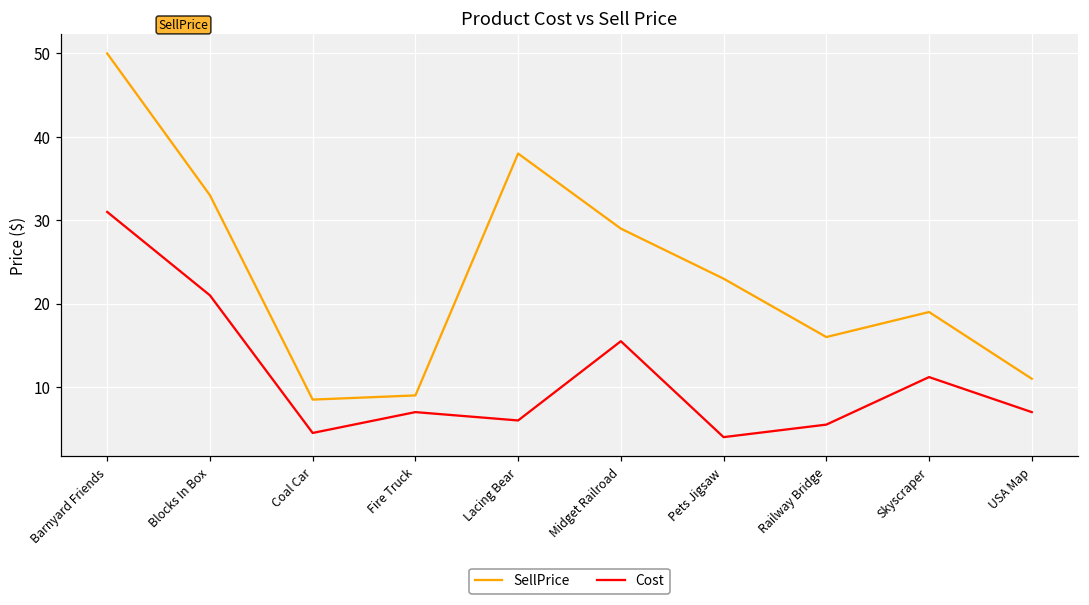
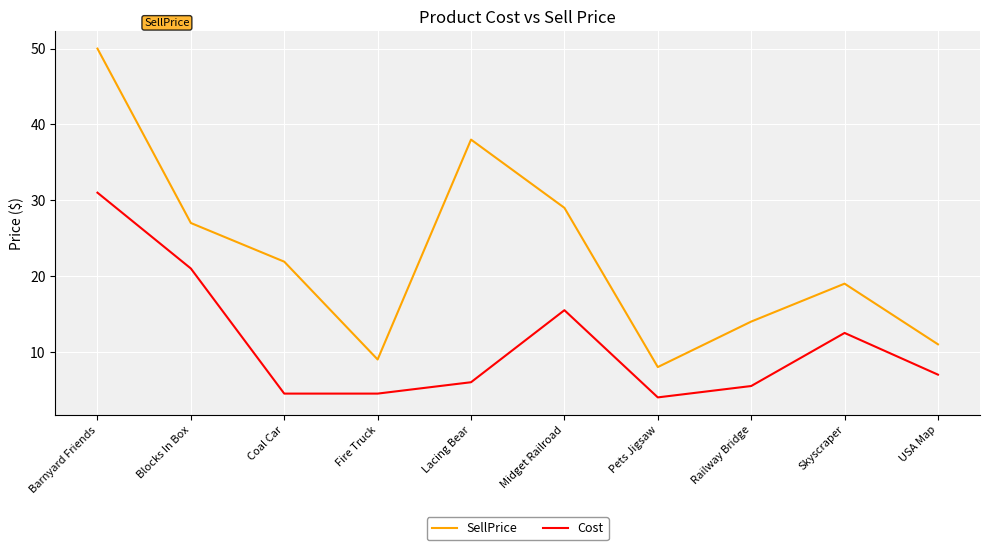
SellPrice, Blocks In Box: 33 -> 27
SellPrice, Coal Car: 9 -> 22
Cost, Fire Truck: 7 -> 5
SellPrice, Pets Jigsaw: 23 -> 8
SellPrice, Railway Bridge: 16 -> 14
Cost, Skyscraper: 11 -> 13
